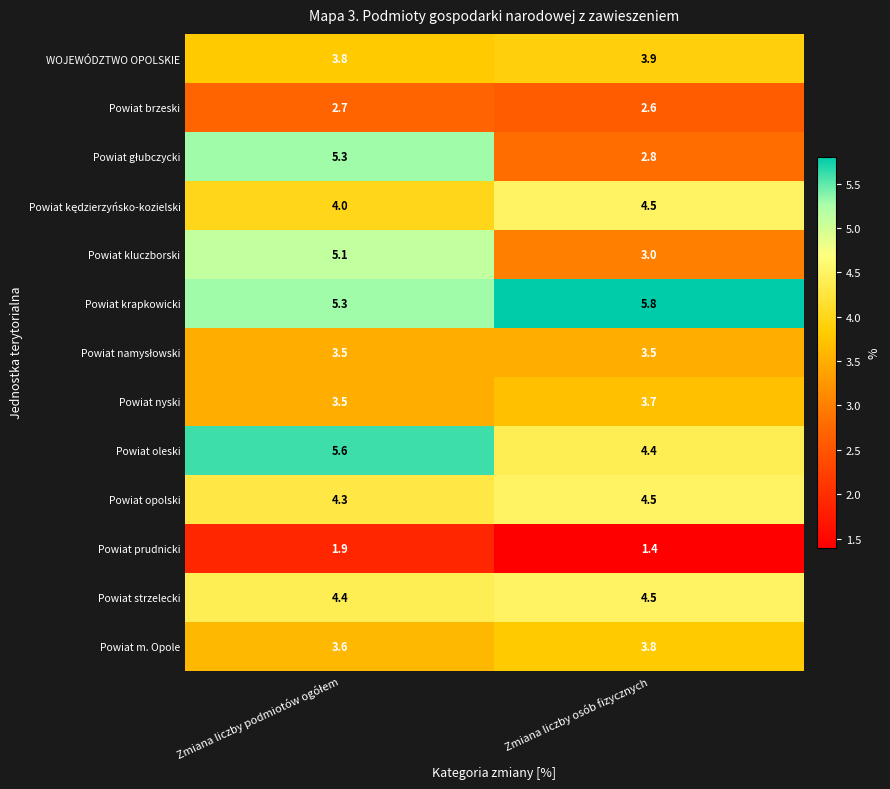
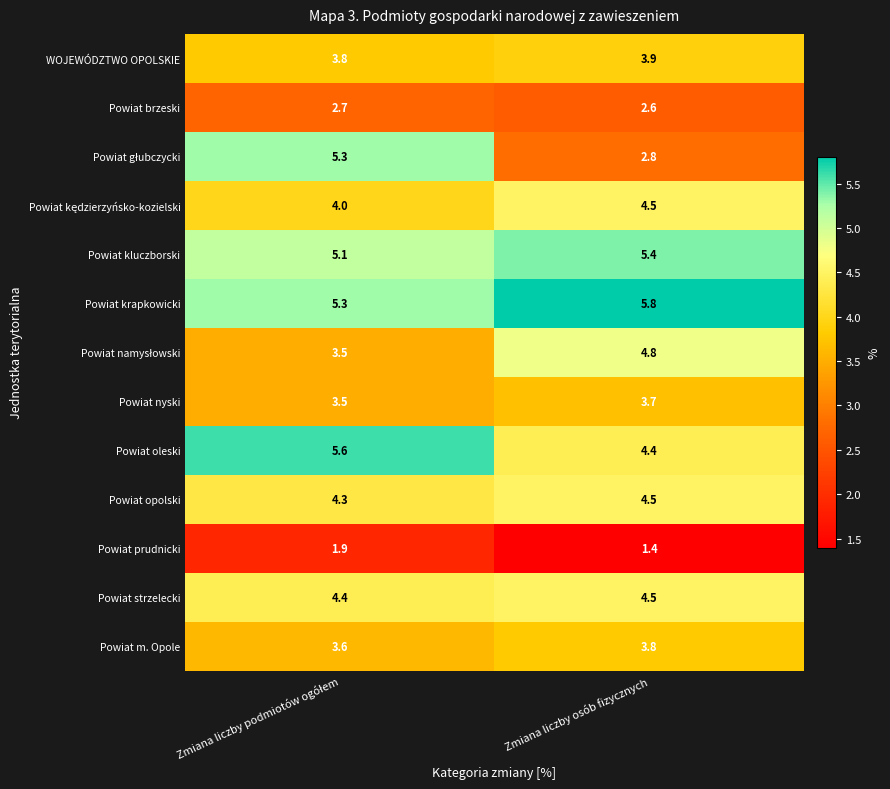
Powiat kluczborski, Zmiana liczby osób fizycznych: 3.0 -> 5.4
Powiat namysłowski, Zmiana liczby osób fizycznych: 3.5 -> 4.8
